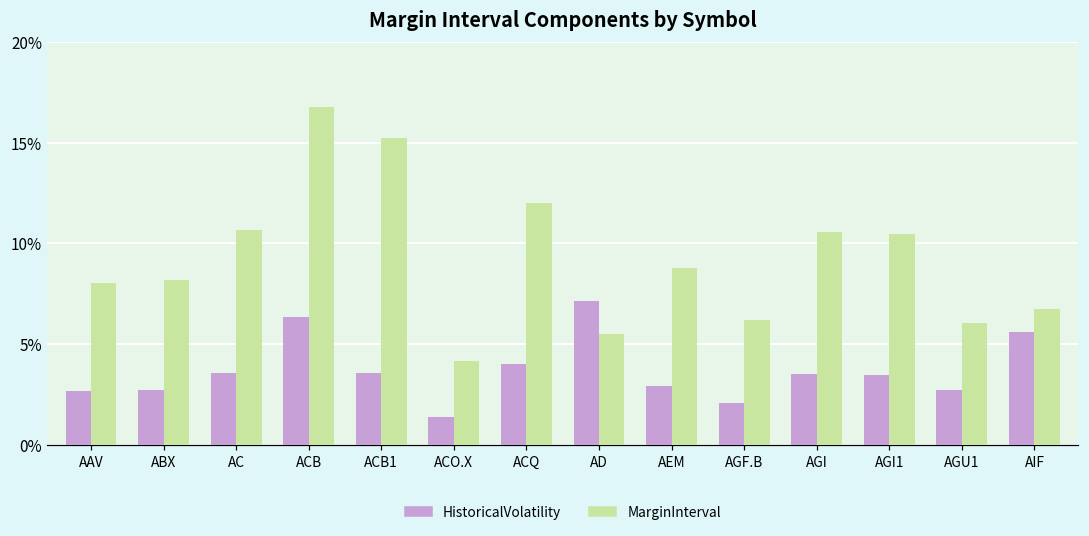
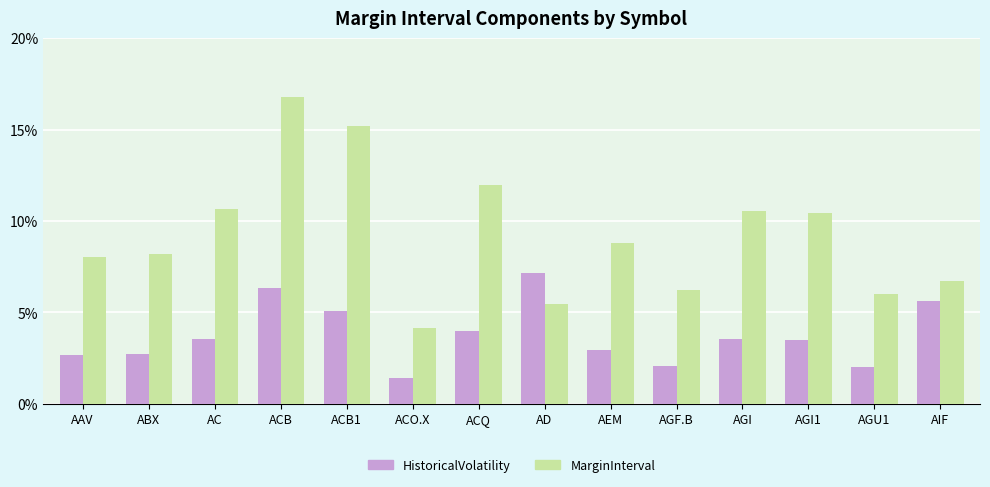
HistoricalVolatility, ACB1: 3.6% -> 5.1%
HistoricalVolatility, AGU1: 2.7% -> 2.0%
